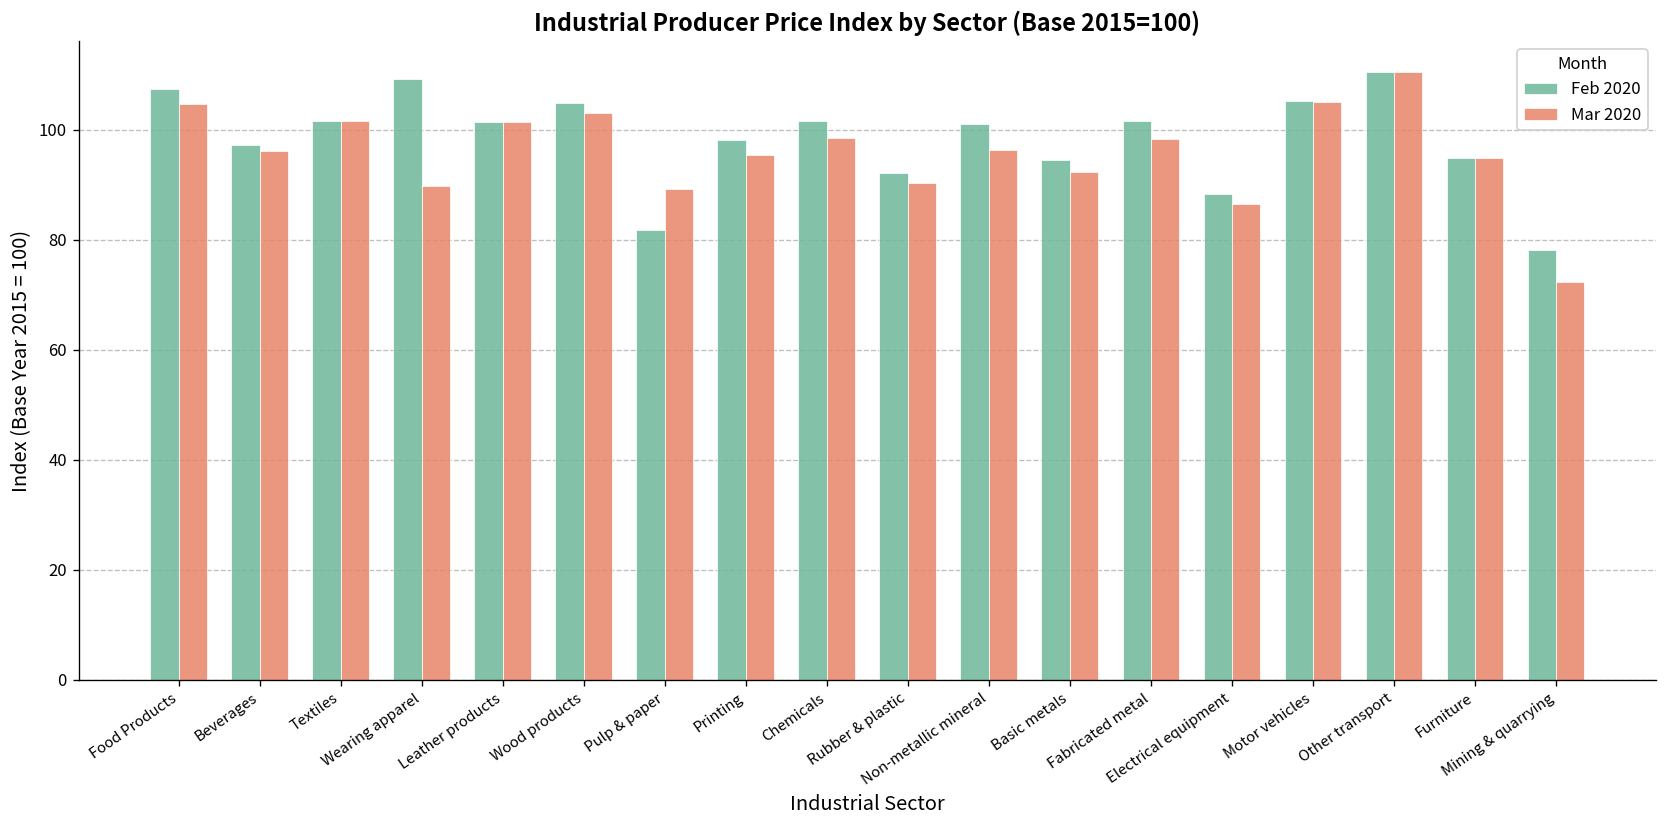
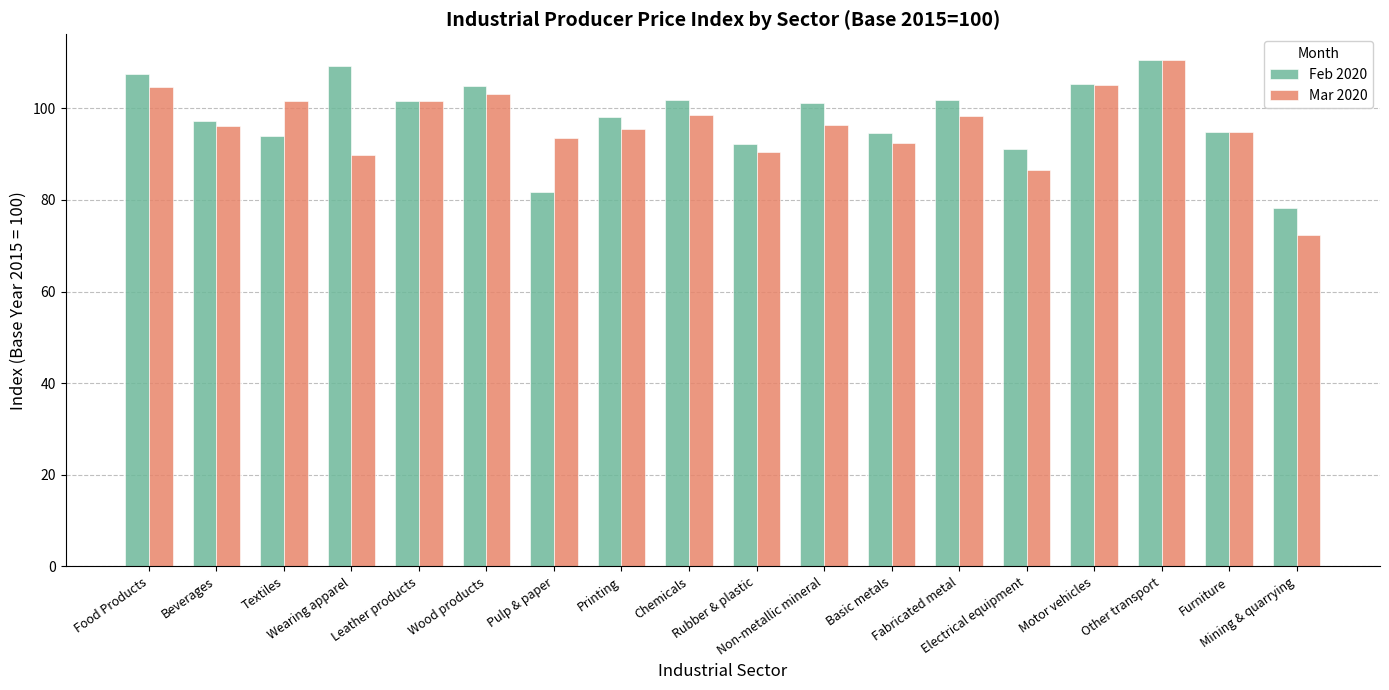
Feb 2020, Textiles: 102 -> 94
Mar 2020, Pulp & paper: 89 -> 93
Feb 2020, Electrical equipment: 88 -> 91
